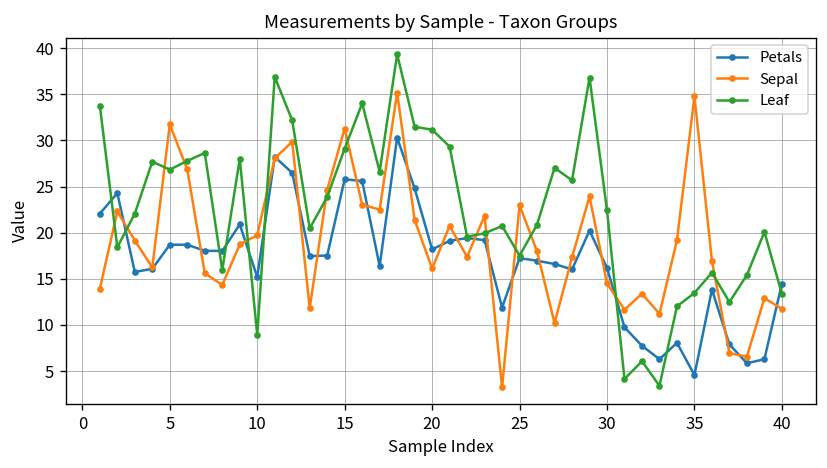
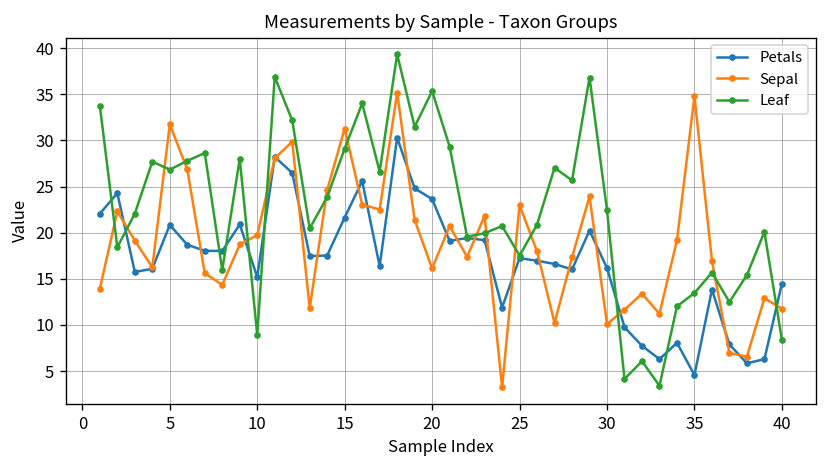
Petals, 5: 19 -> 21
Petals, 15: 26 -> 22
Petals, 20: 18 -> 24
Leaf, 20: 31 -> 35
Sepal, 30: 15 -> 10
Leaf, 40: 13 -> 8
